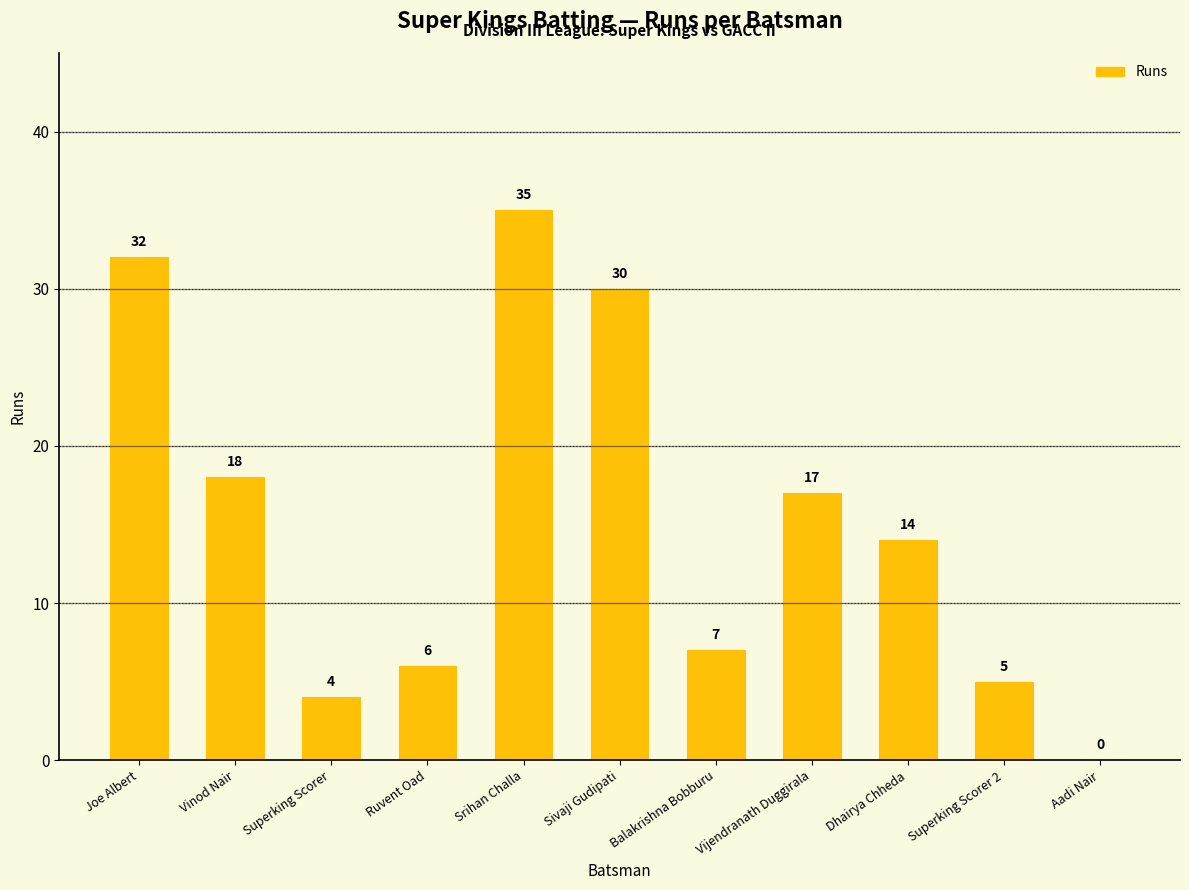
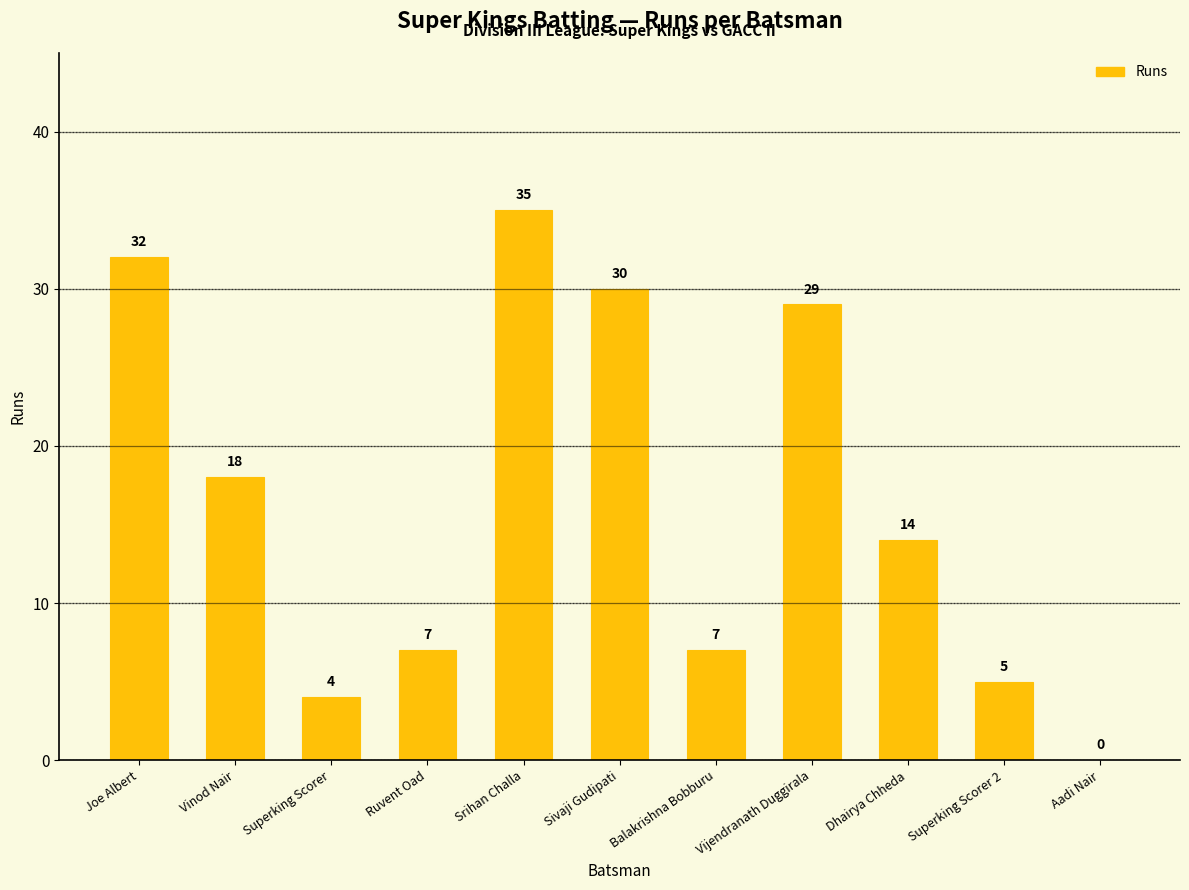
Ruvent Oad: 6 -> 7
Vijendranath Duggirala: 17 -> 29
